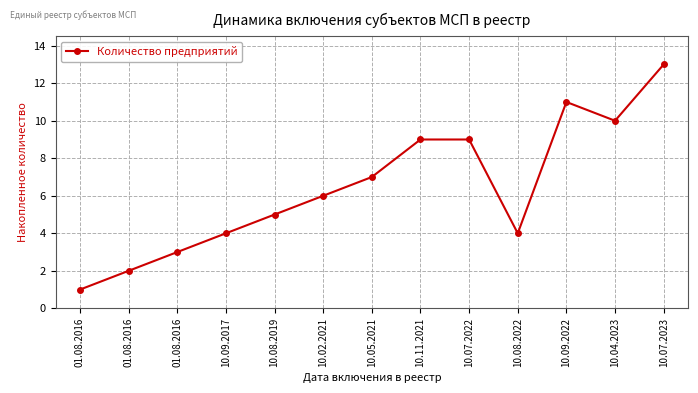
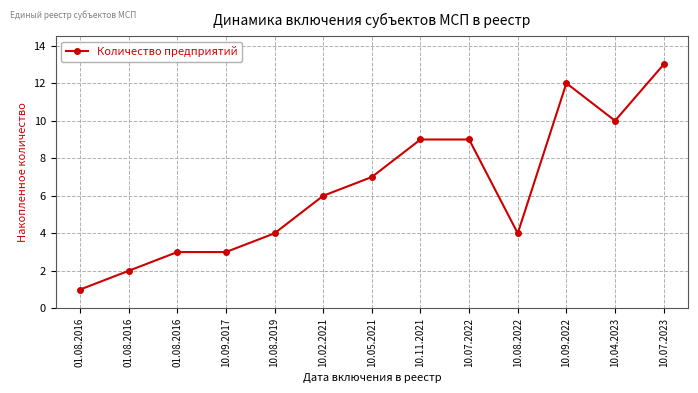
10.09.2017: 4 -> 3
10.08.2019: 5 -> 4
10.09.2022: 11 -> 12
